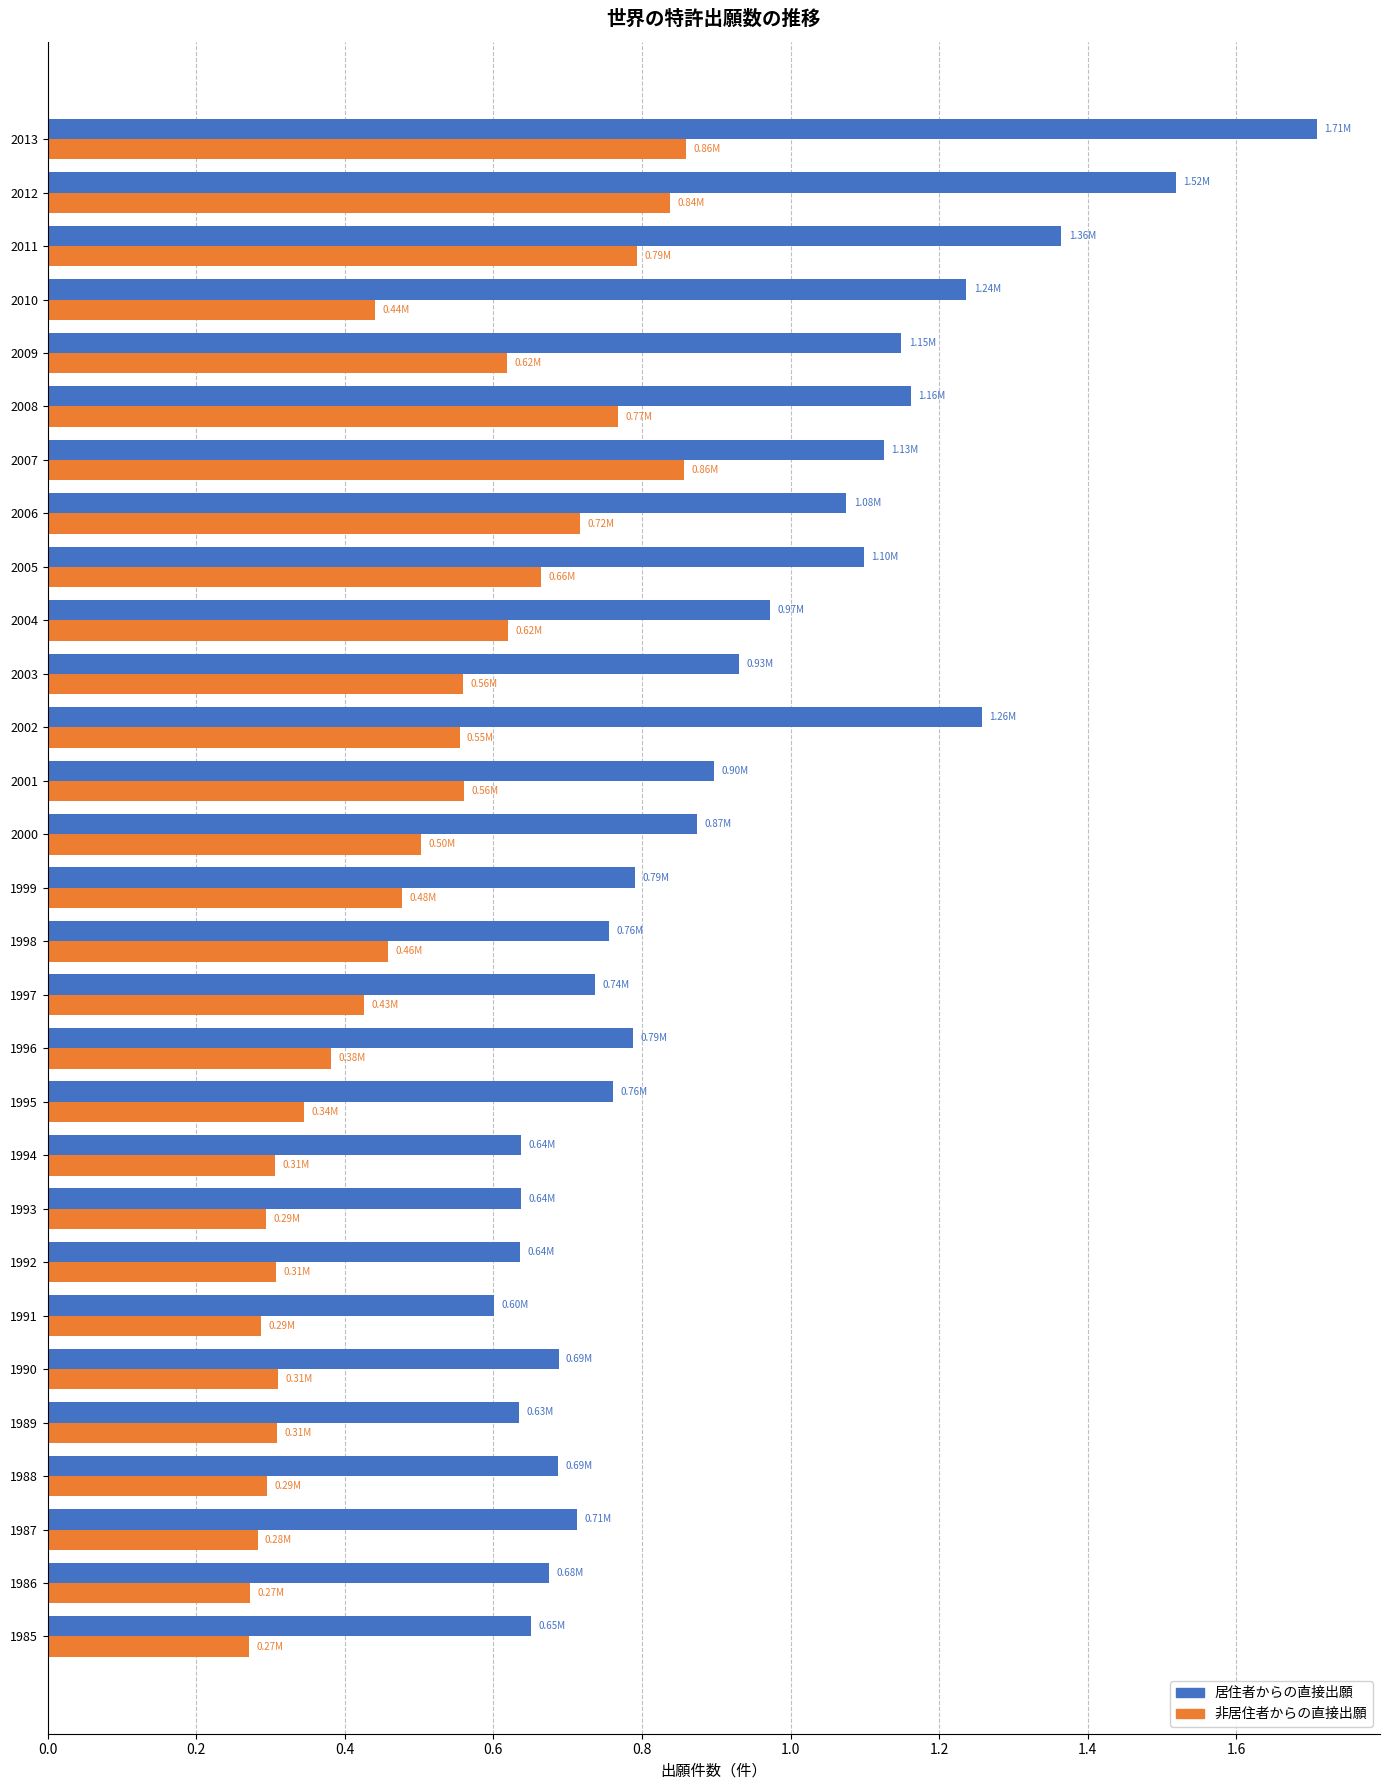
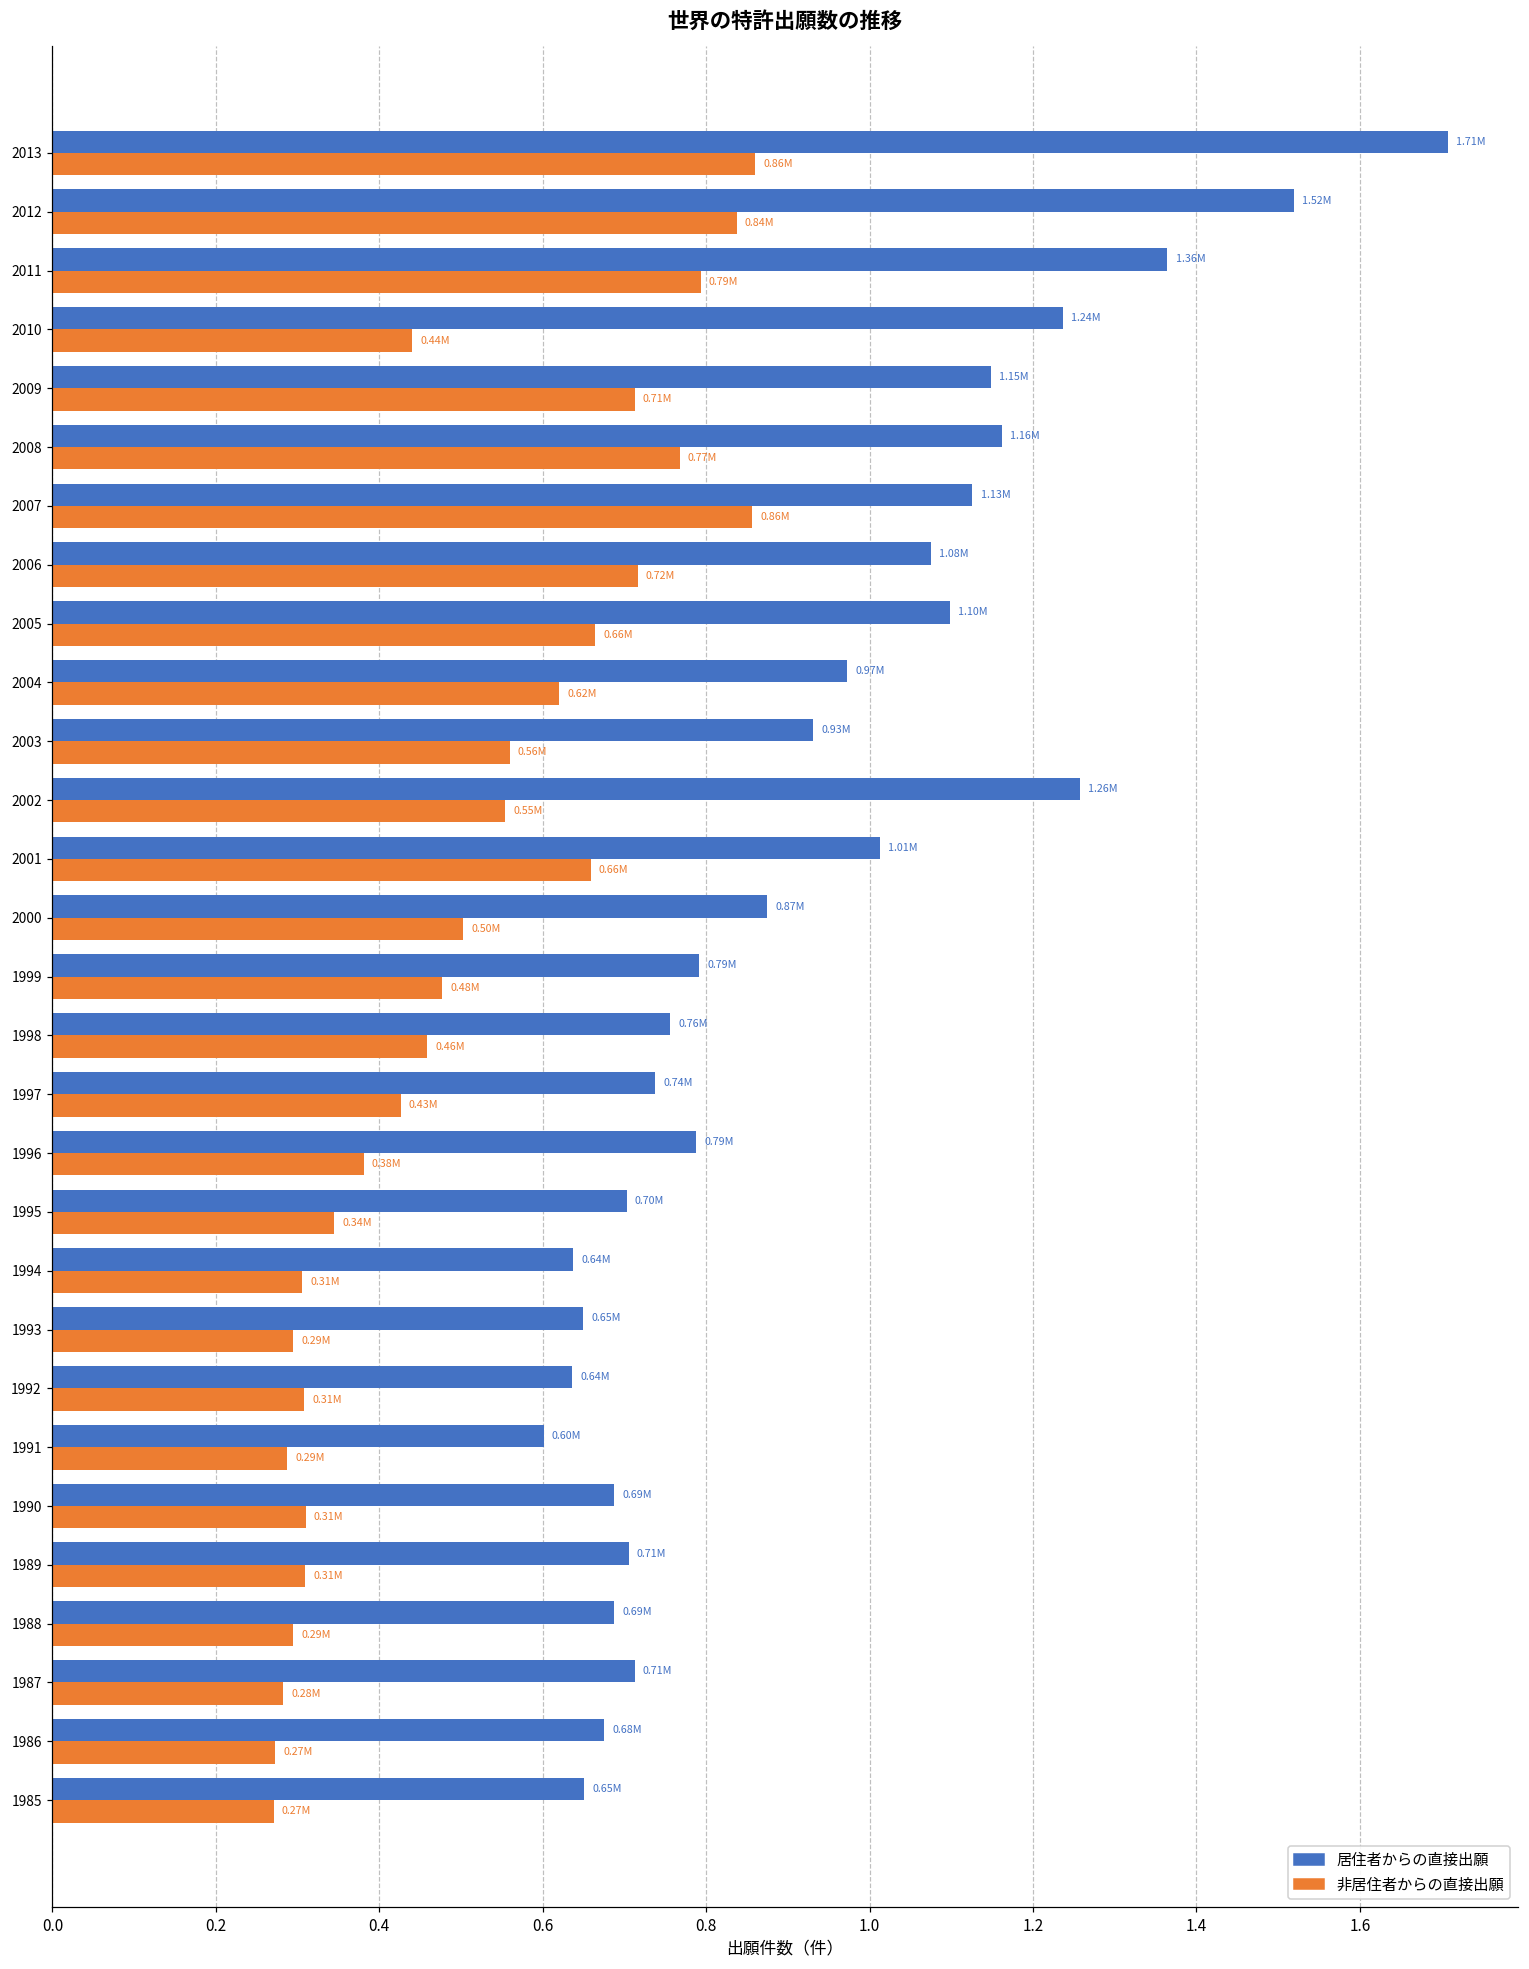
非居住者からの直接出願, 2009: 0.62M -> 0.71M
居住者からの直接出願, 2001: 0.90M -> 1.01M
非居住者からの直接出願, 2001: 0.56M -> 0.66M
居住者からの直接出願, 1995: 0.76M -> 0.70M
居住者からの直接出願, 1993: 0.64M -> 0.65M
居住者からの直接出願, 1989: 0.63M -> 0.71M
